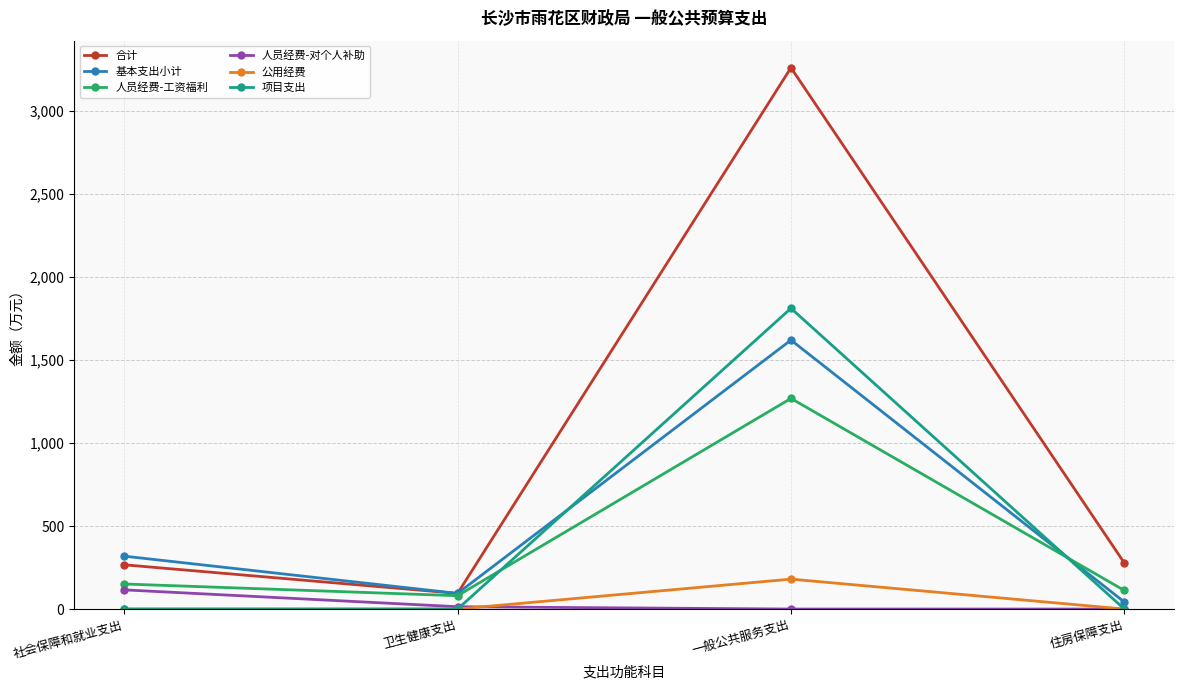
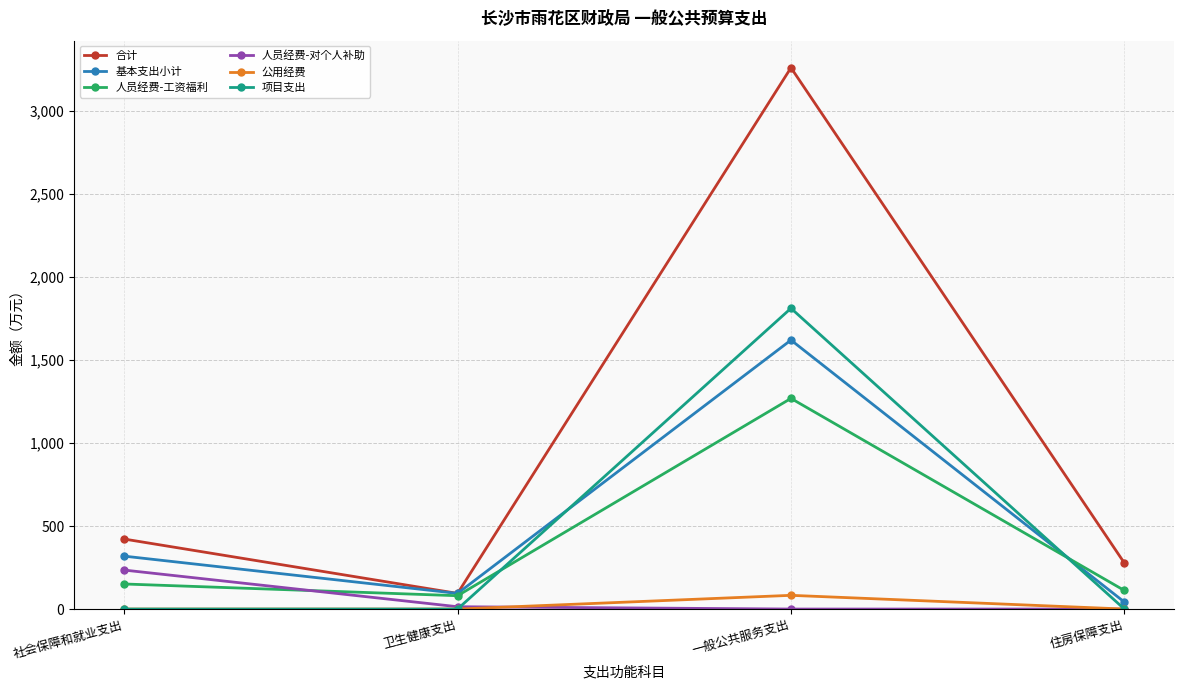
合计, 社会保障和就业支出: 270 -> 420
人员经费-对个人补助, 社会保障和就业支出: 120 -> 230
公用经费, 一般公共服务支出: 180 -> 80
